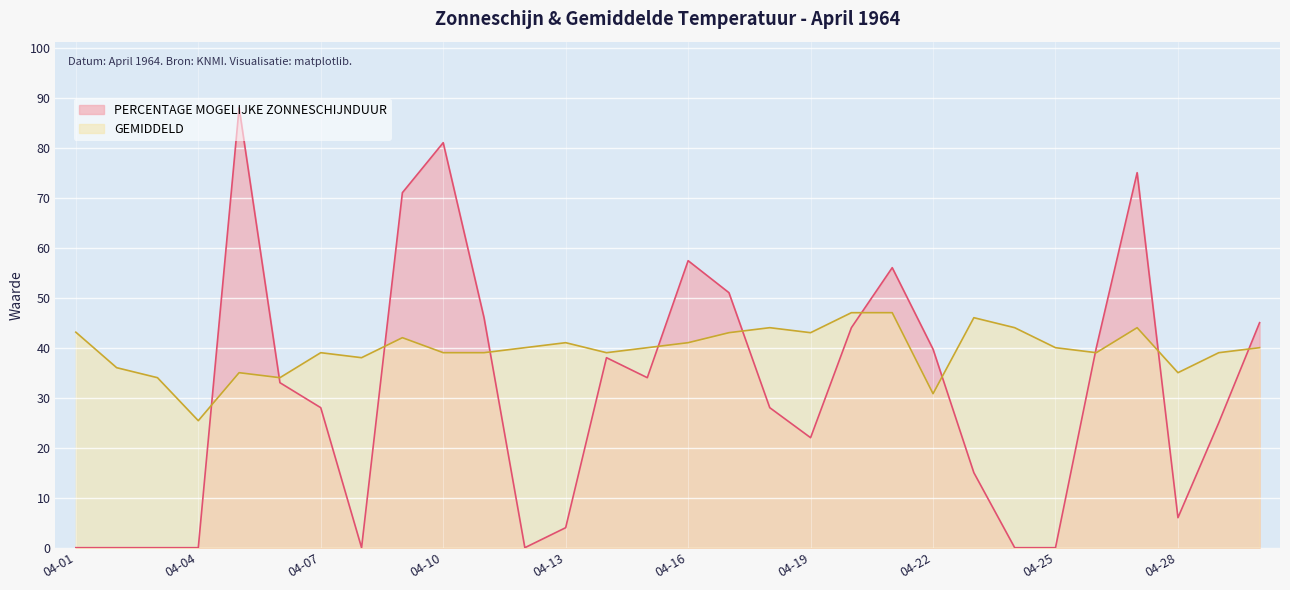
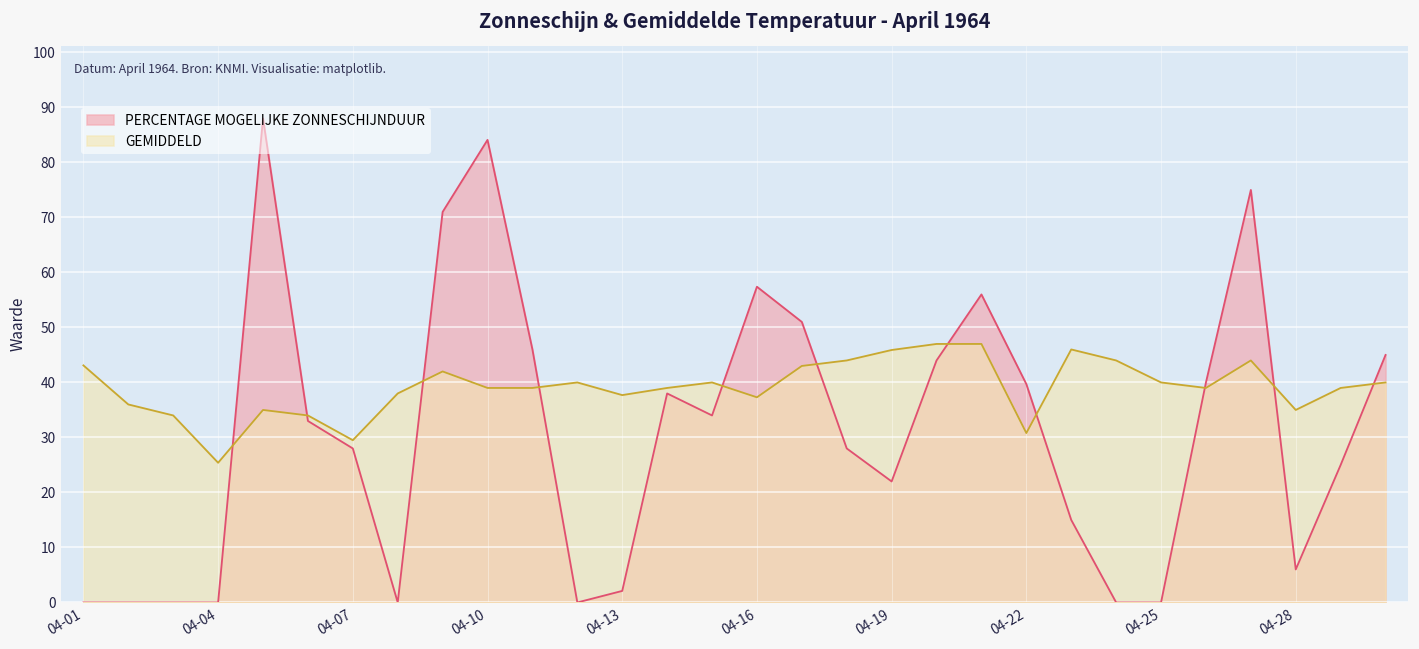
GEMIDDELD, 04-07: 39 -> 30
PERCENTAGE MOGELIJKE ZONNESCHIJNDUUR, 04-10: 81 -> 84
PERCENTAGE MOGELIJKE ZONNESCHIJNDUUR, 04-13: 4 -> 2
GEMIDDELD, 04-13: 41 -> 38
GEMIDDELD, 04-16: 41 -> 37
GEMIDDELD, 04-19: 43 -> 46
